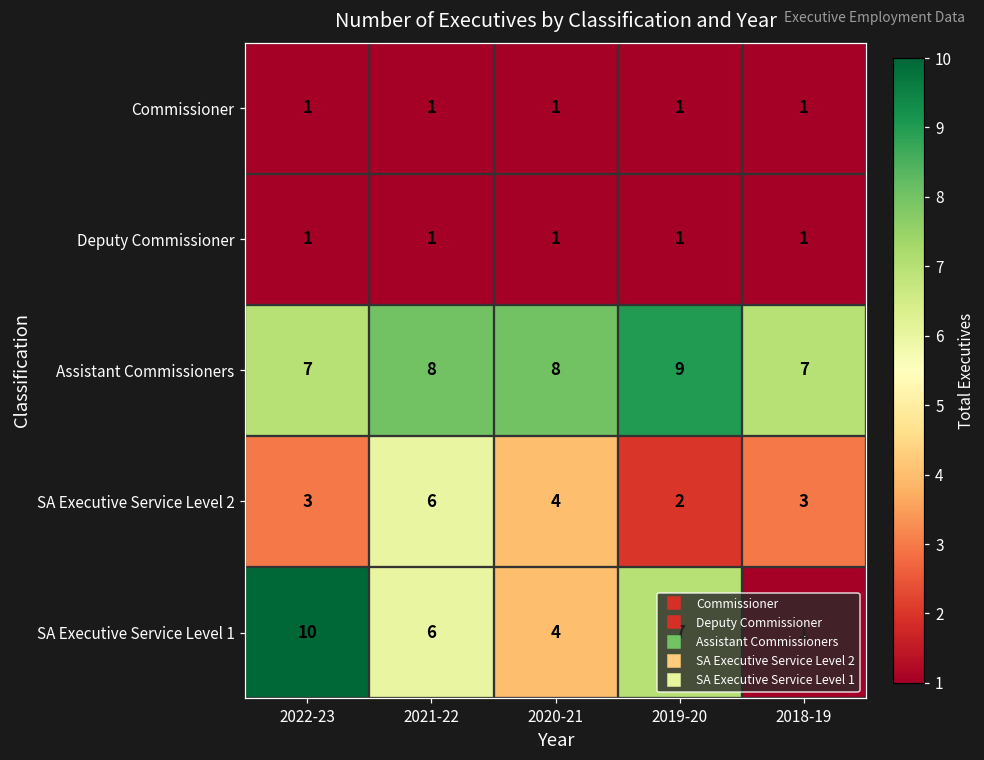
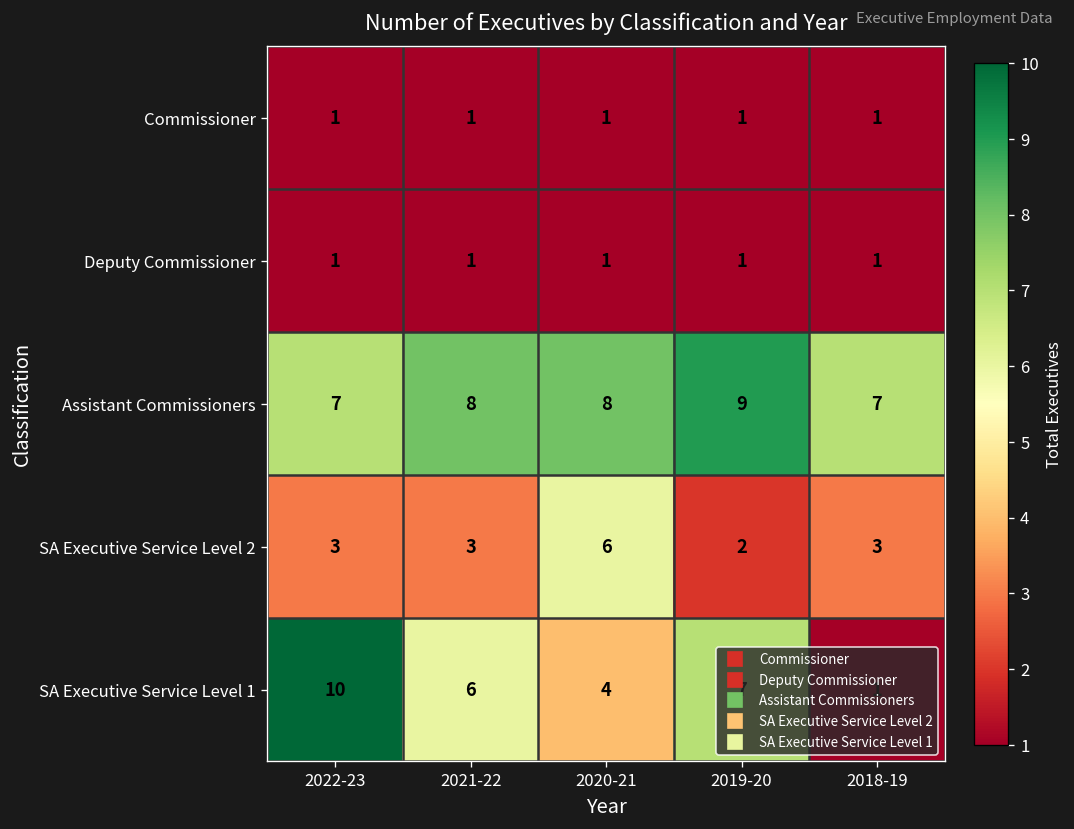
SA Executive Service Level 2, 2021-22: 6 -> 3
SA Executive Service Level 2, 2020-21: 4 -> 6
